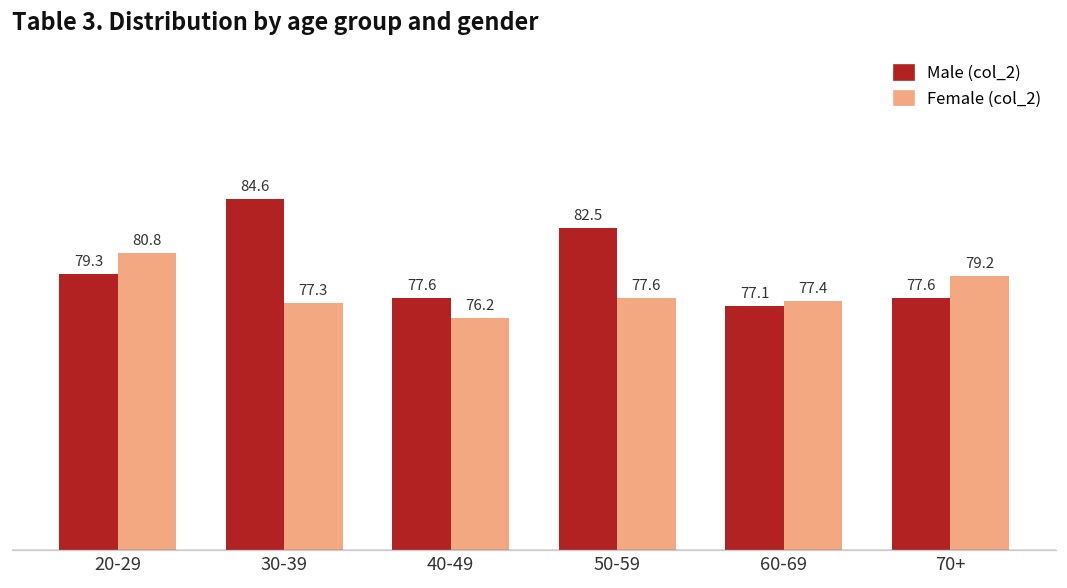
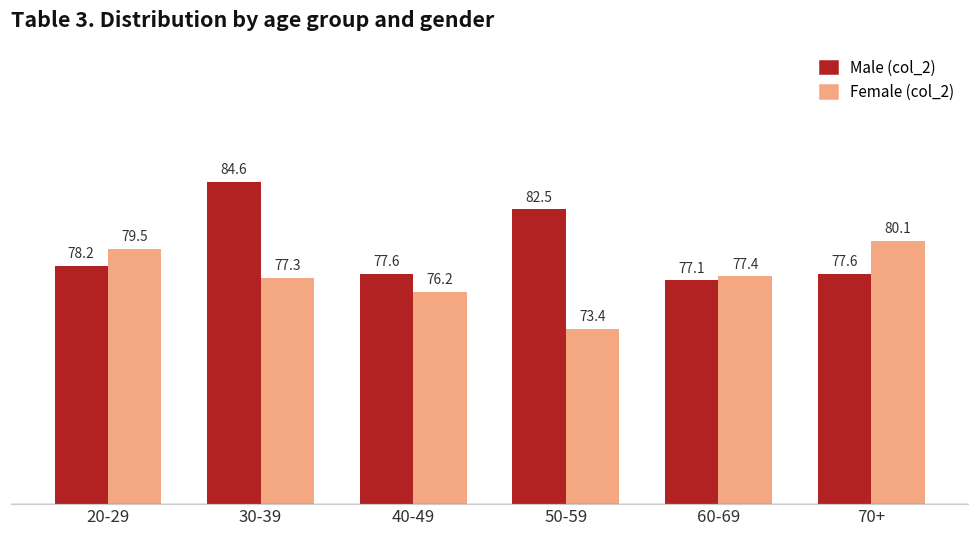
Male (col_2), 20-29: 79.3 -> 78.2
Female (col_2), 20-29: 80.8 -> 79.5
Female (col_2), 50-59: 77.6 -> 73.4
Female (col_2), 70+: 79.2 -> 80.1
